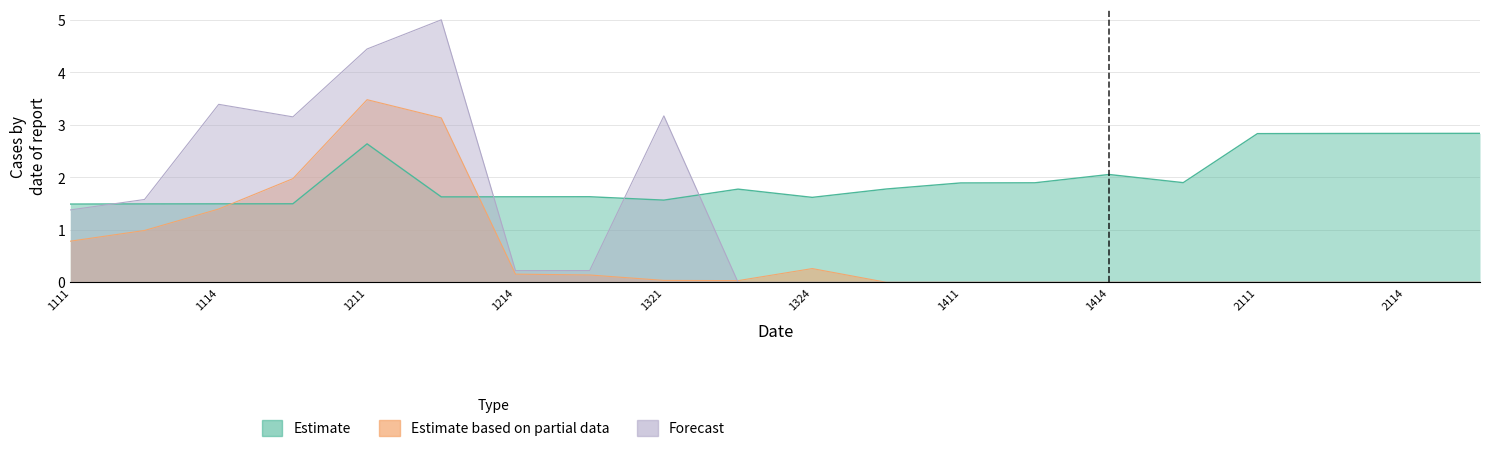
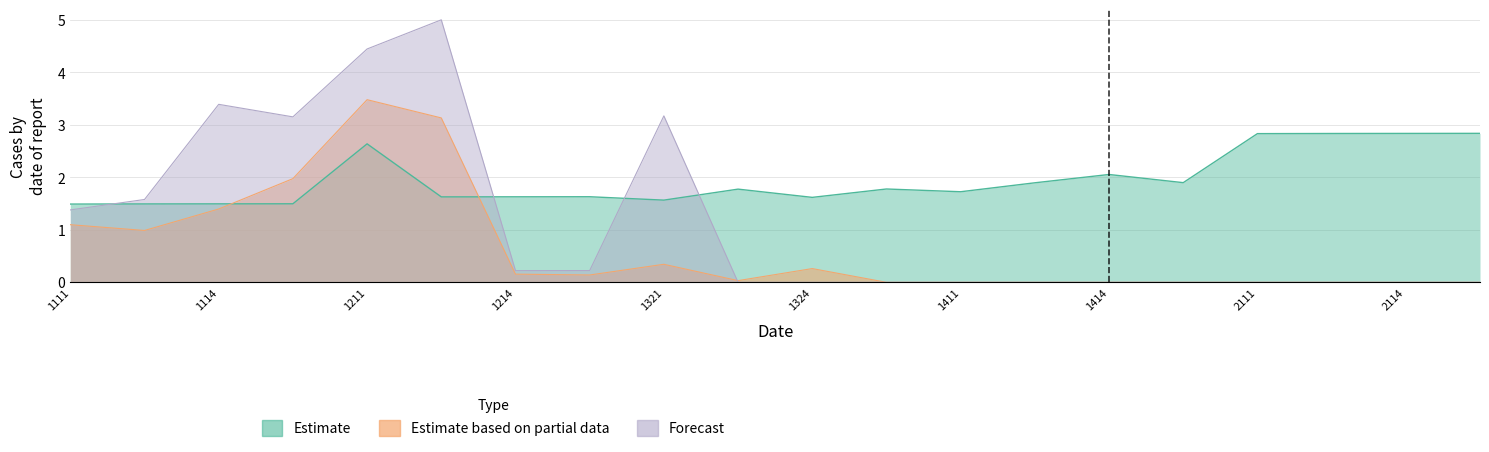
Estimate based on partial data, 1111: 0.8 -> 1.1
Estimate based on partial data, 1321: 0.0 -> 0.3
Estimate, 1411: 1.9 -> 1.7
